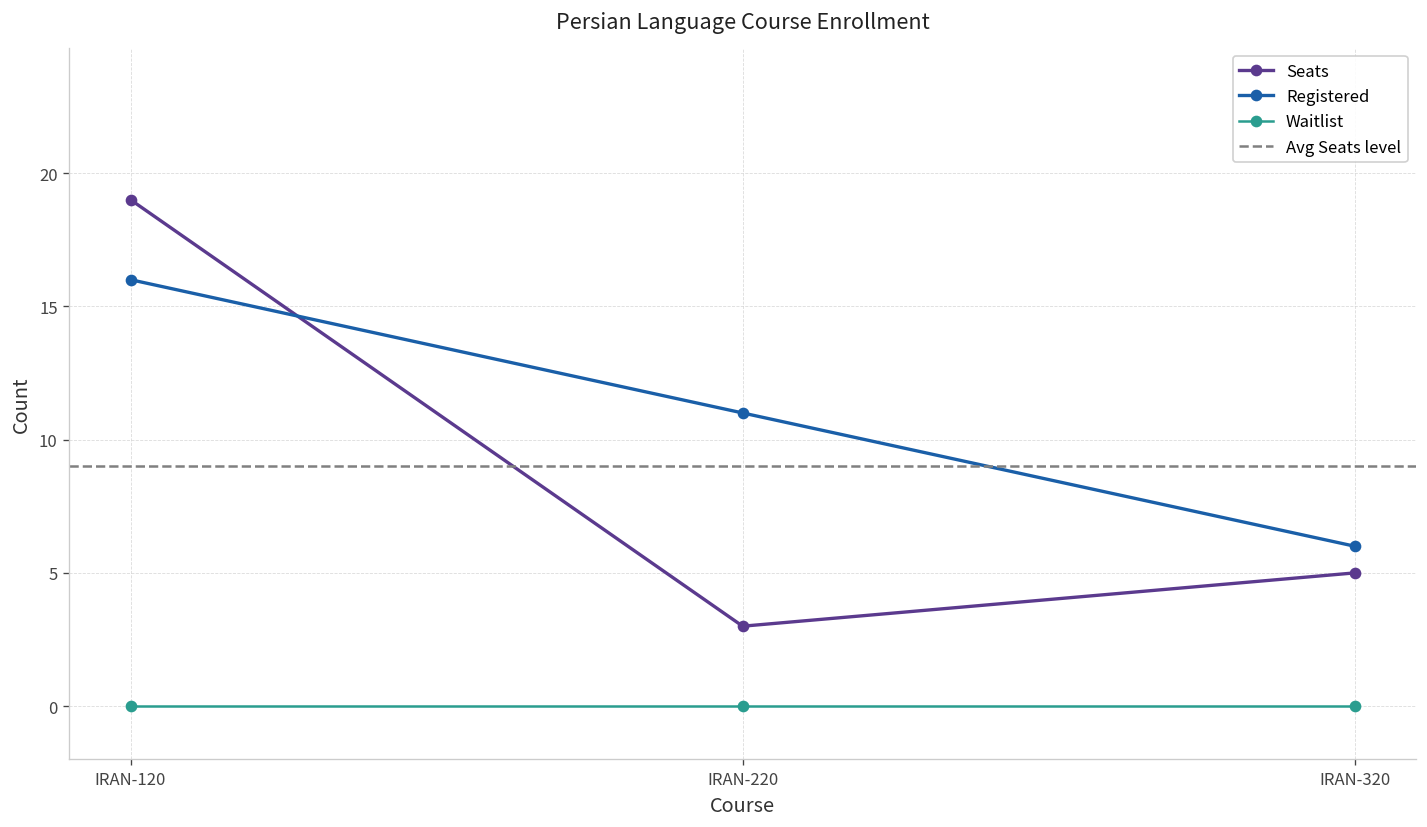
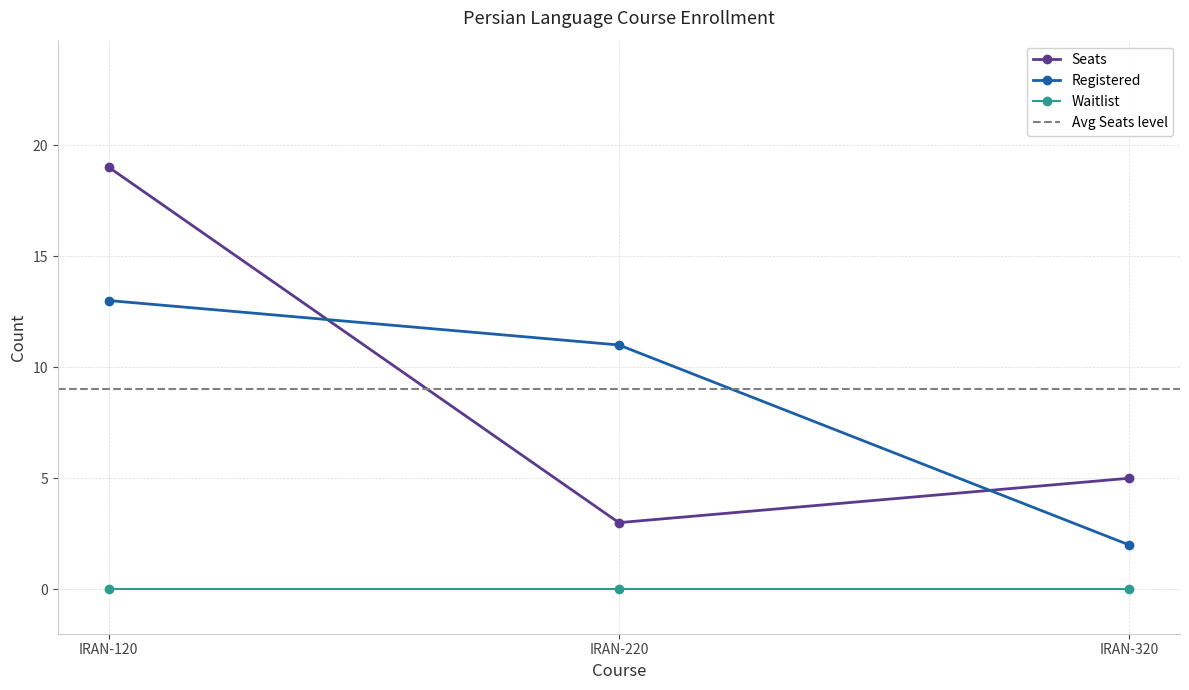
Registered, IRAN-120: 16 -> 13
Registered, IRAN-320: 6 -> 2
